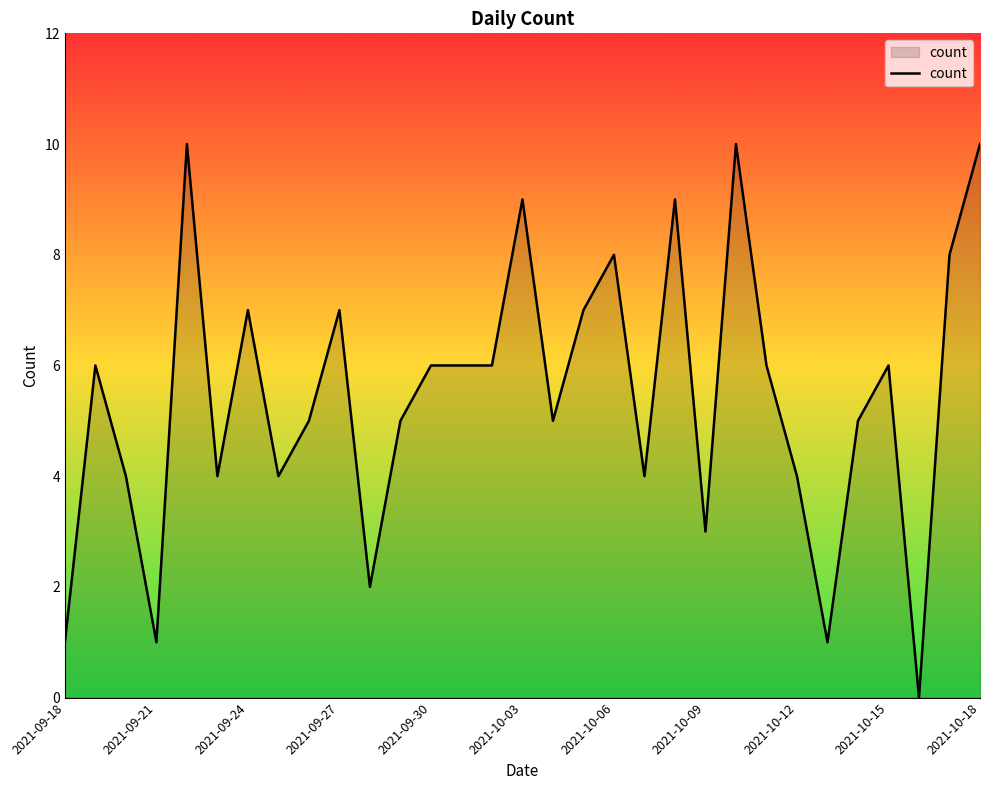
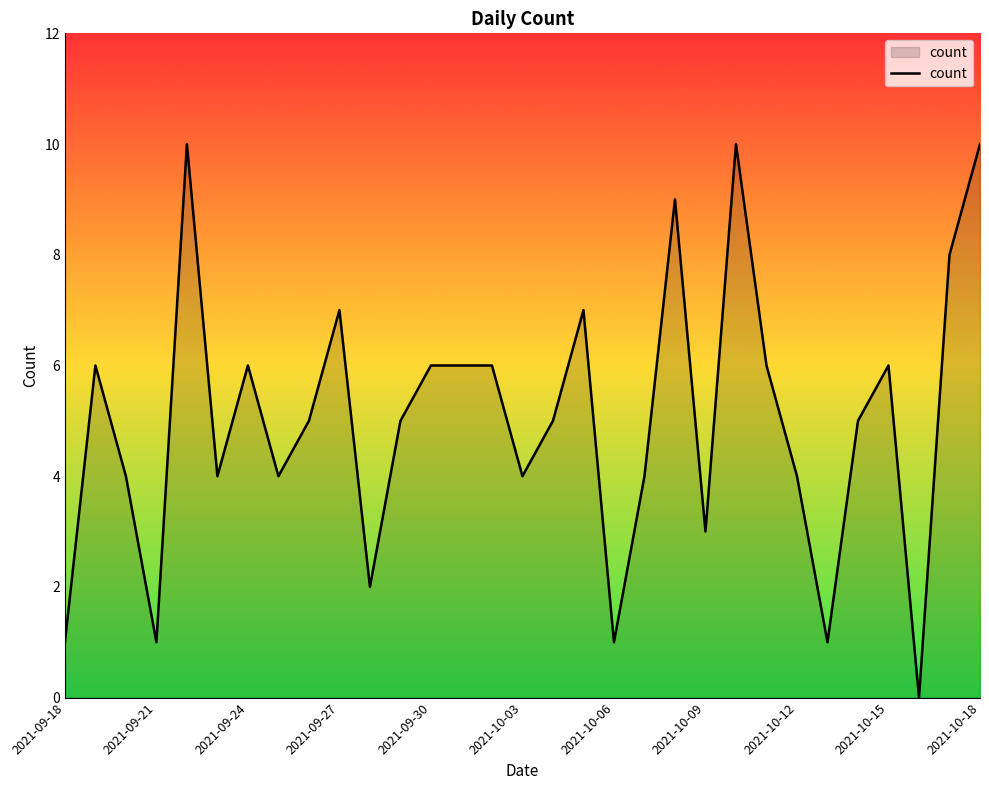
2021-09-24: 7 -> 6
2021-10-03: 9 -> 4
2021-10-06: 8 -> 1
